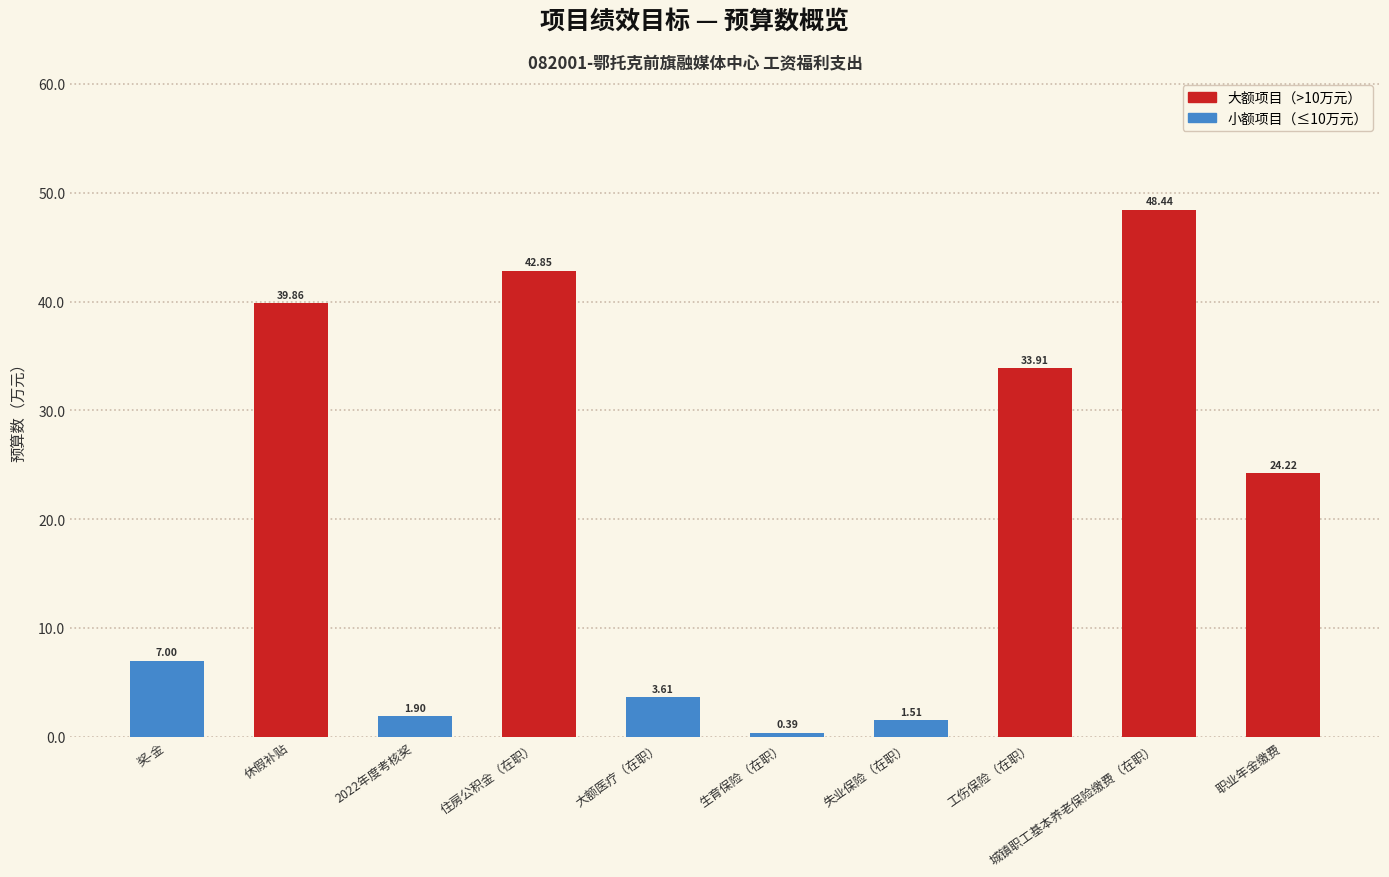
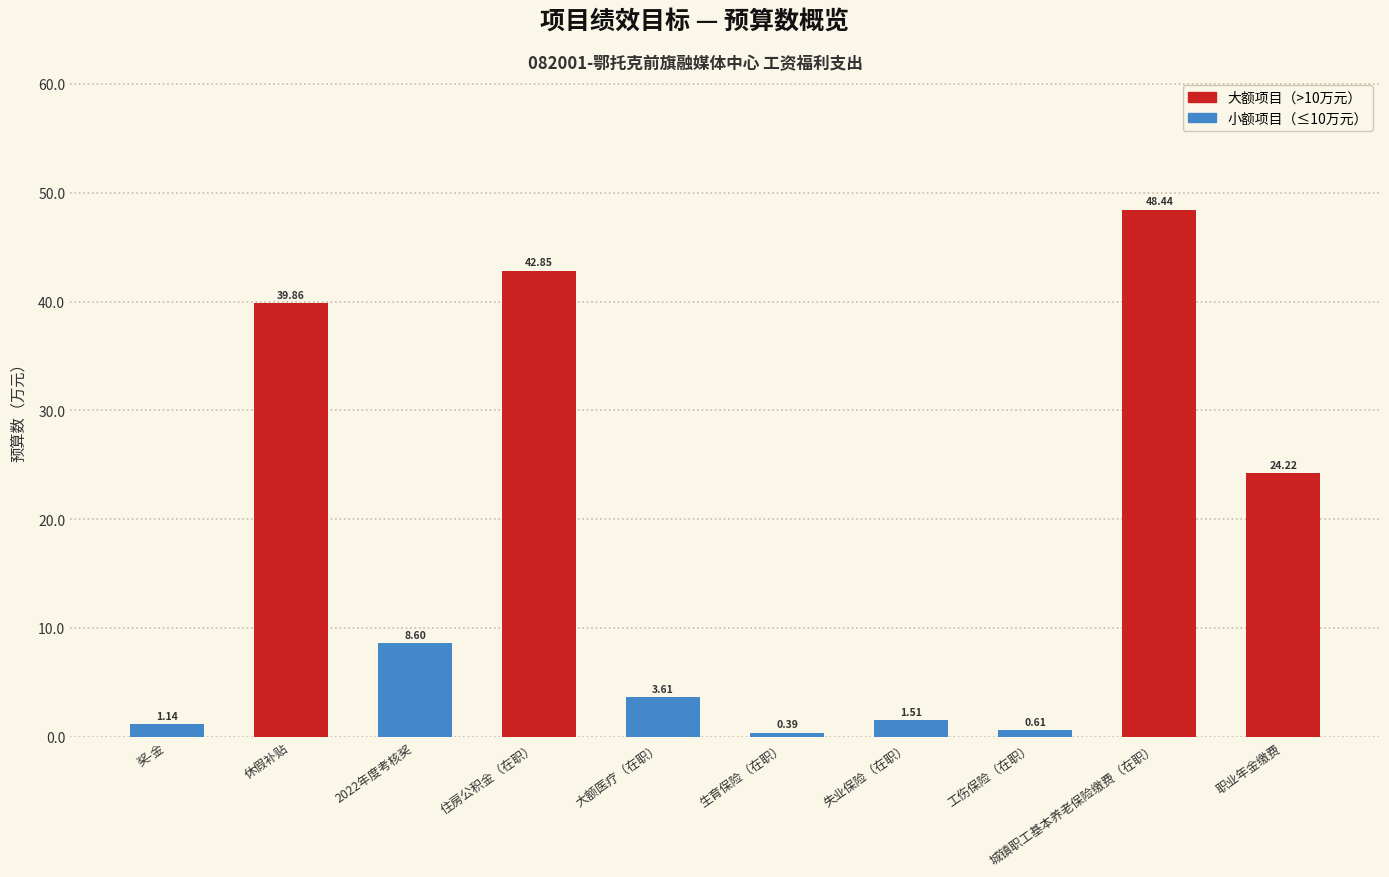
奖-金: 7.00 -> 1.14
2022年度考核奖: 1.90 -> 8.60
工伤保险（在职）: 33.91 -> 0.61
